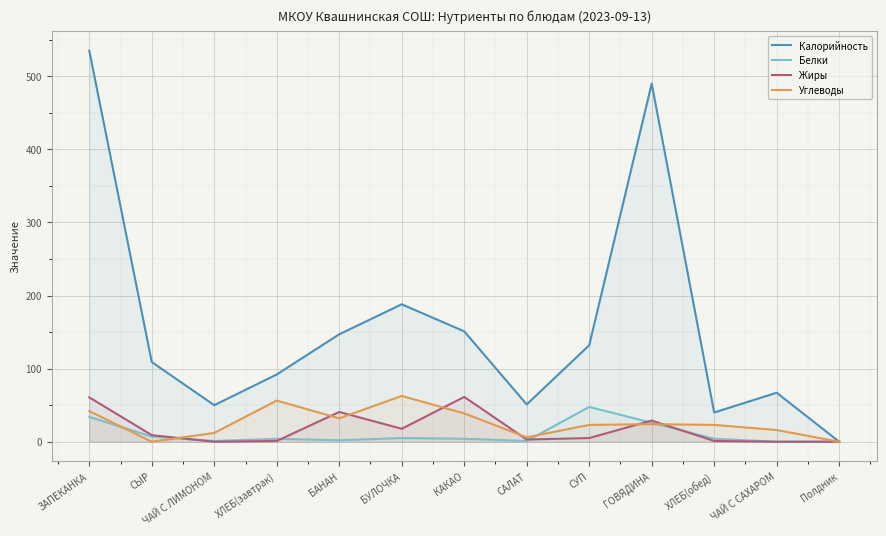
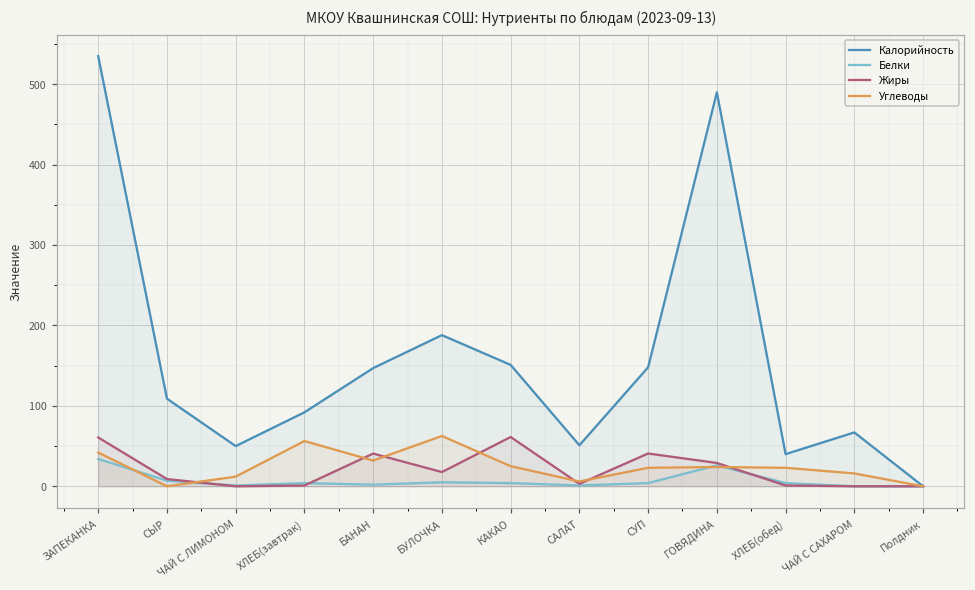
Углеводы, КАКАО: 40 -> 30
Калорийность, СУП: 130 -> 150
Белки, СУП: 50 -> 0
Жиры, СУП: 10 -> 40
